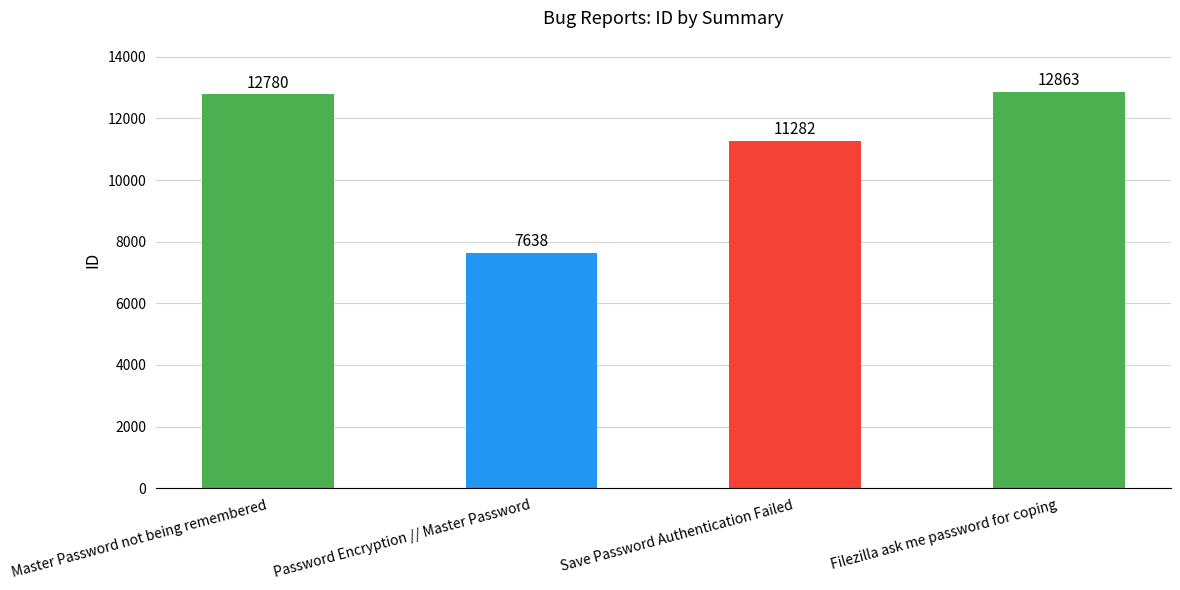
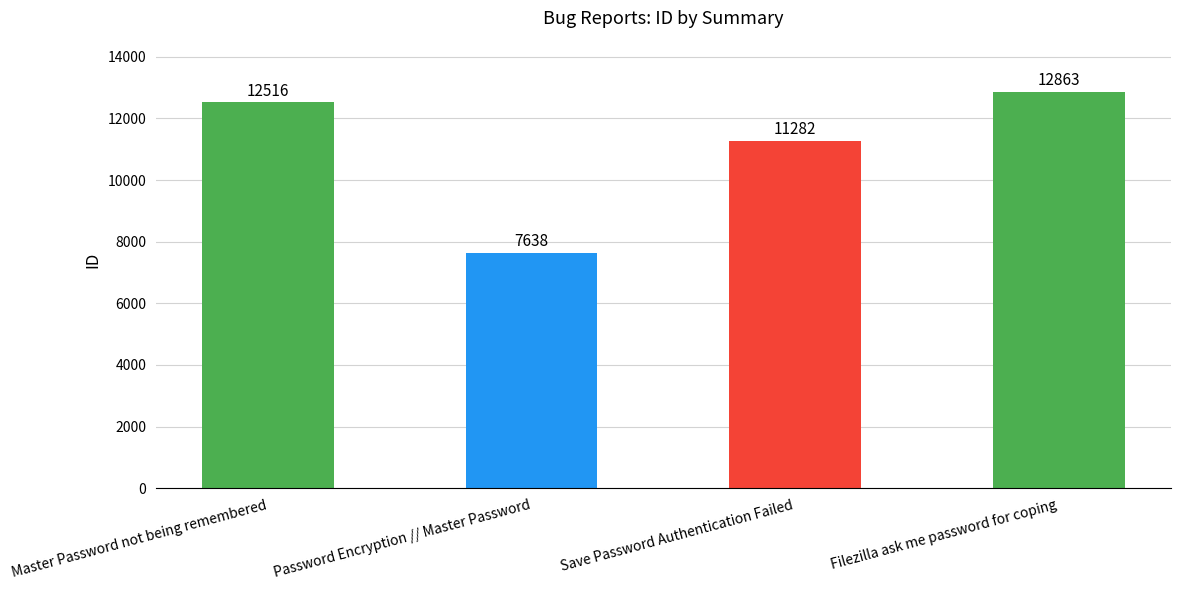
Master Password not being remembered: 12780 -> 12516
